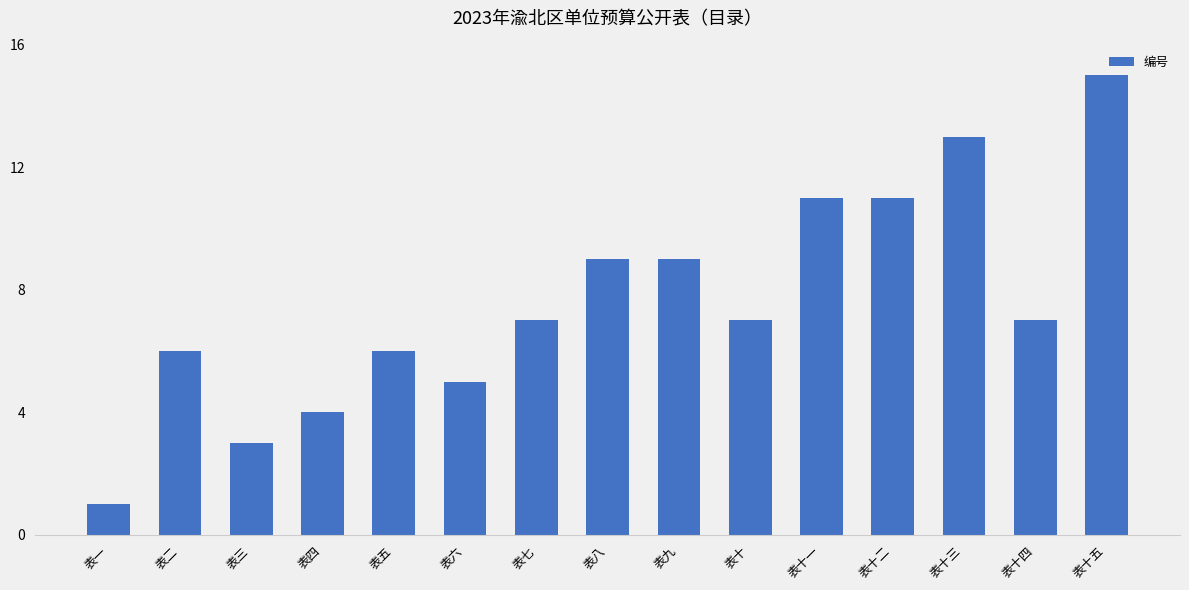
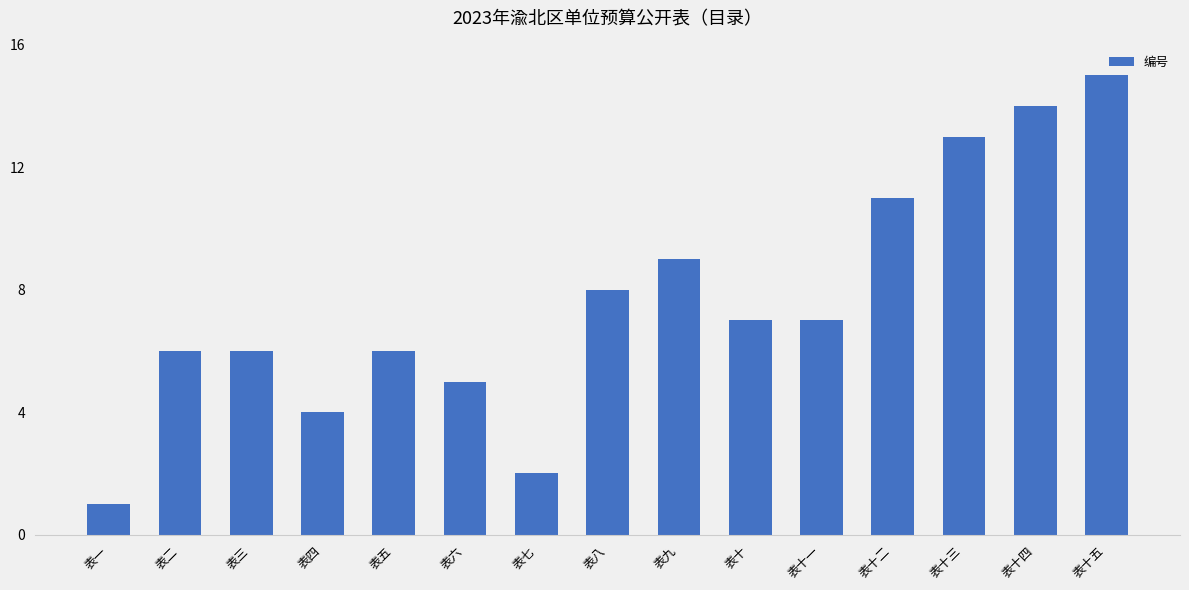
表三: 3 -> 6
表七: 7 -> 2
表八: 9 -> 8
表十一: 11 -> 7
表十四: 7 -> 14
